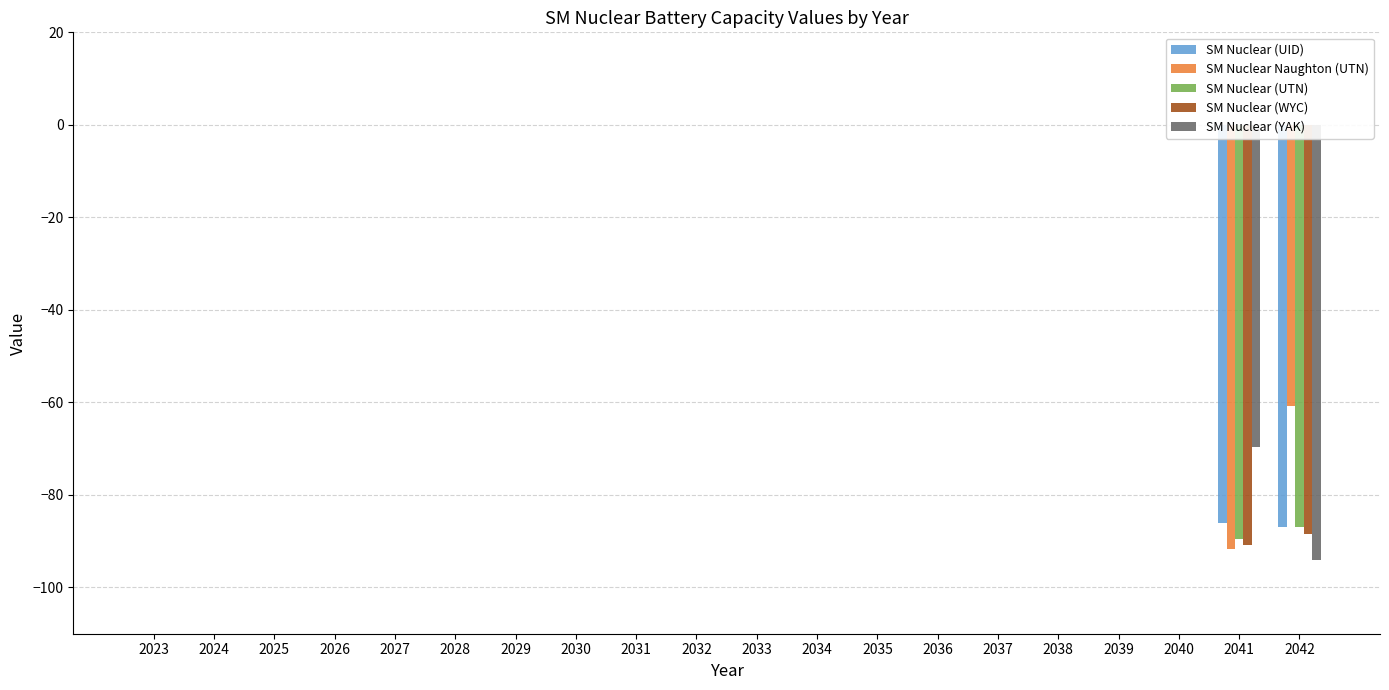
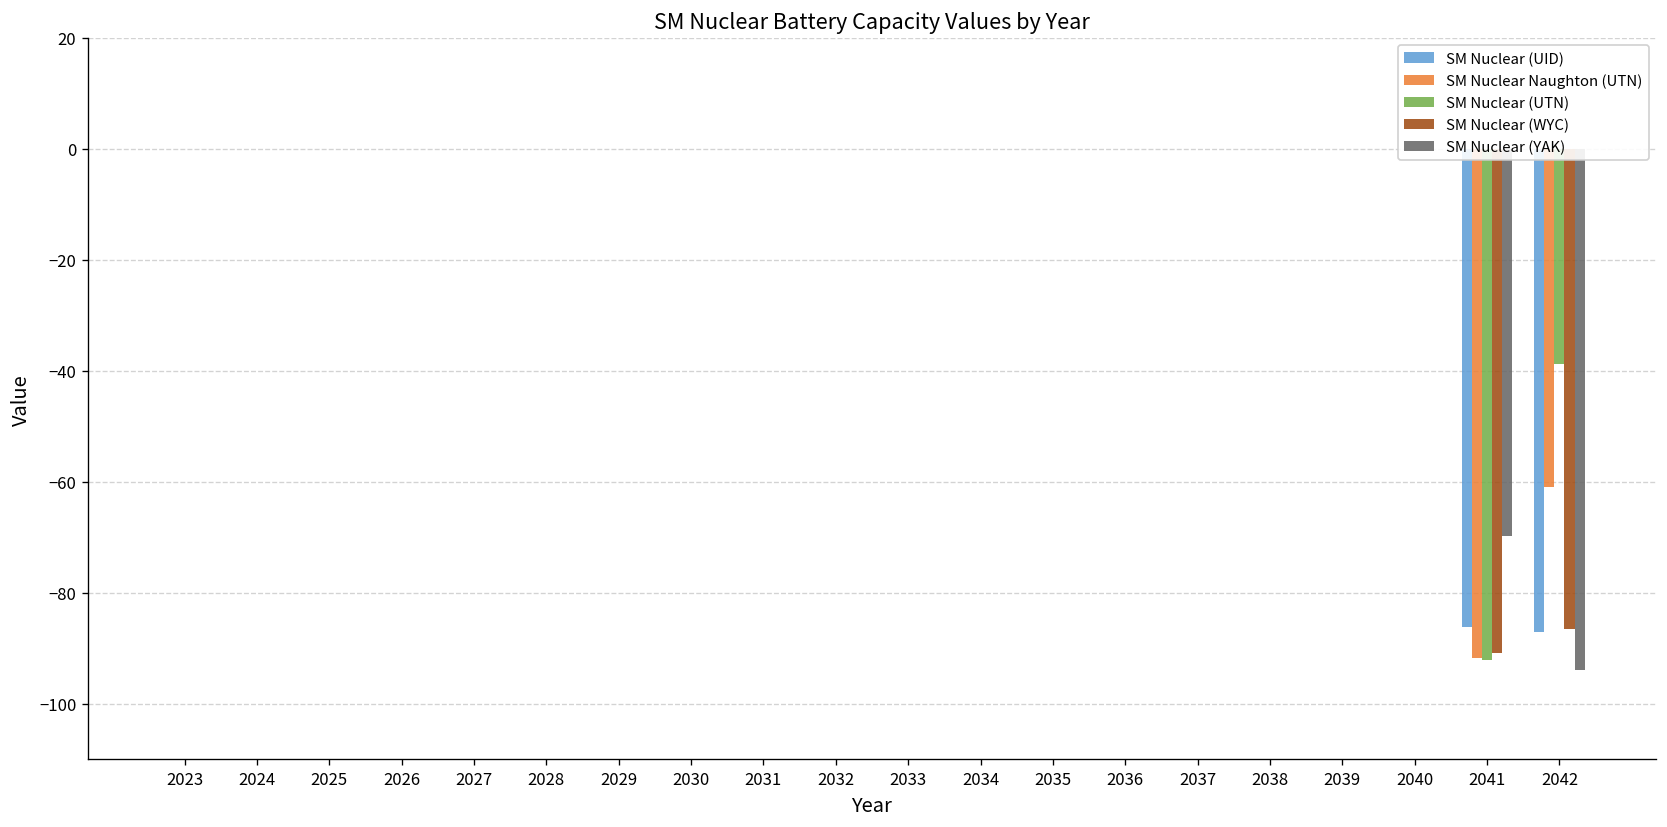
SM Nuclear (UTN), 2041: -90 -> -92
SM Nuclear (UTN), 2042: -87 -> -39
SM Nuclear (WYC), 2042: -88 -> -86
